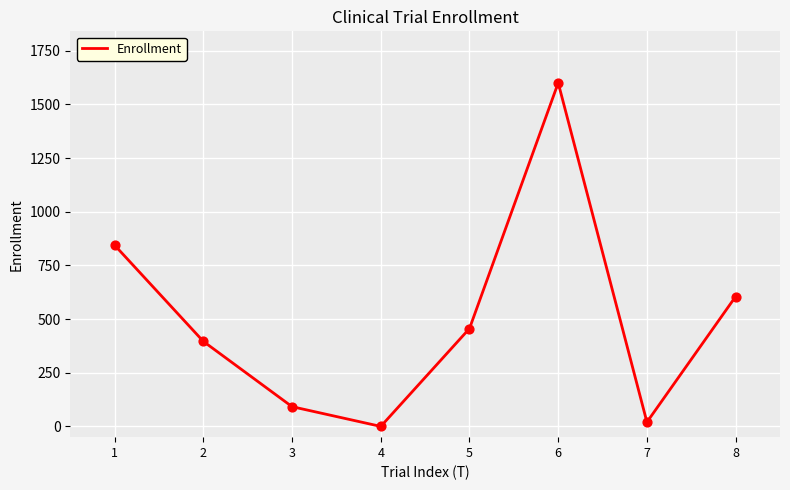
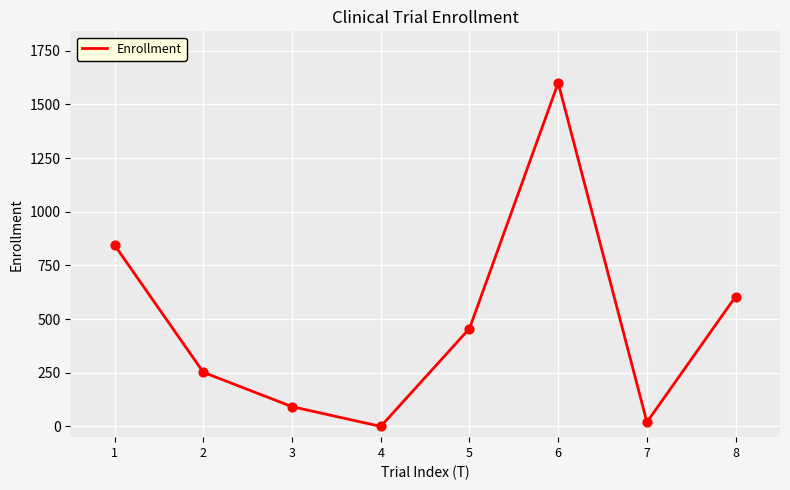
2: 400 -> 250
